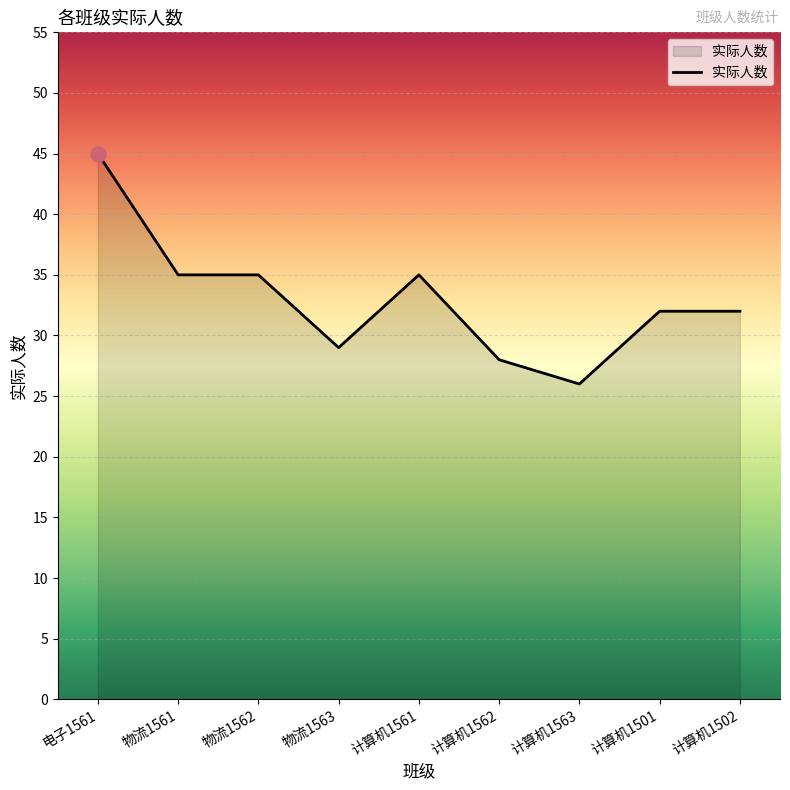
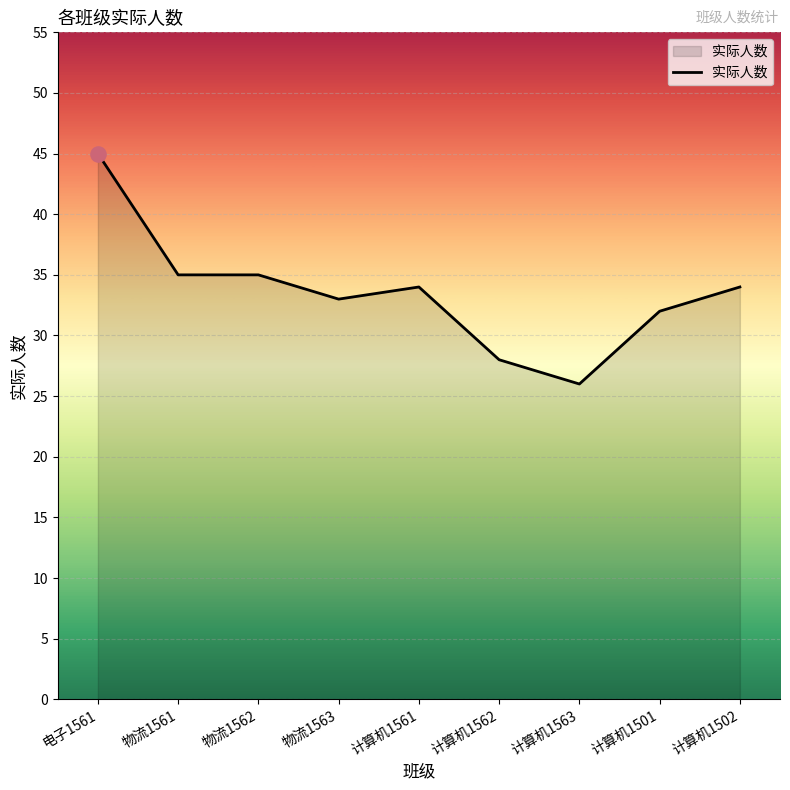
实际人数, 物流1563: 29 -> 33
实际人数, 计算机1561: 35 -> 34
实际人数, 计算机1502: 32 -> 34
